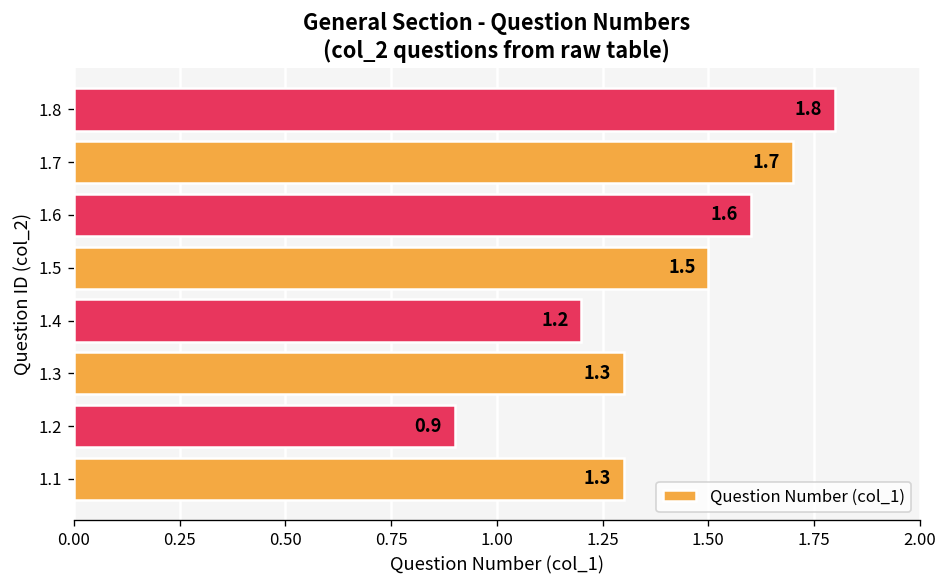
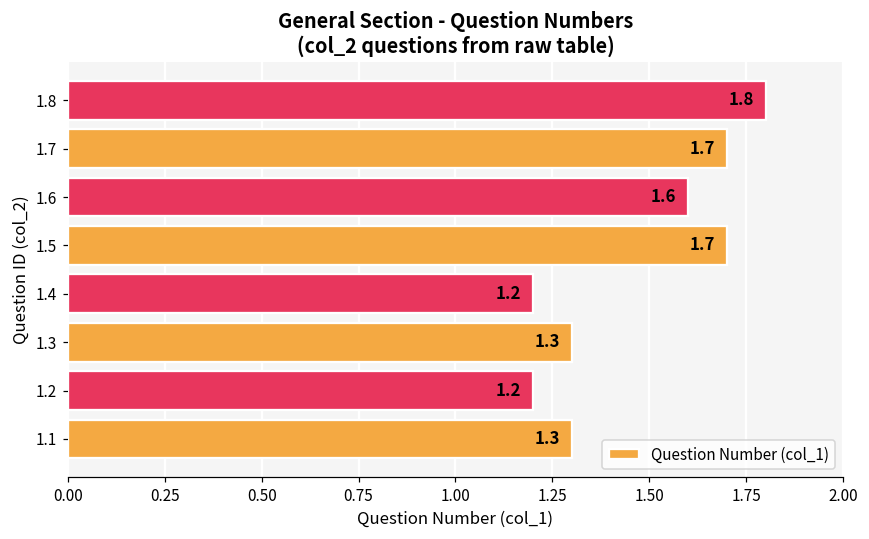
1.5: 1.5 -> 1.7
1.2: 0.9 -> 1.2
